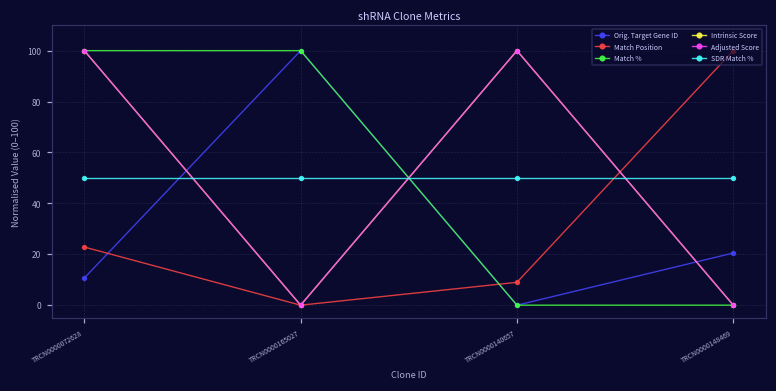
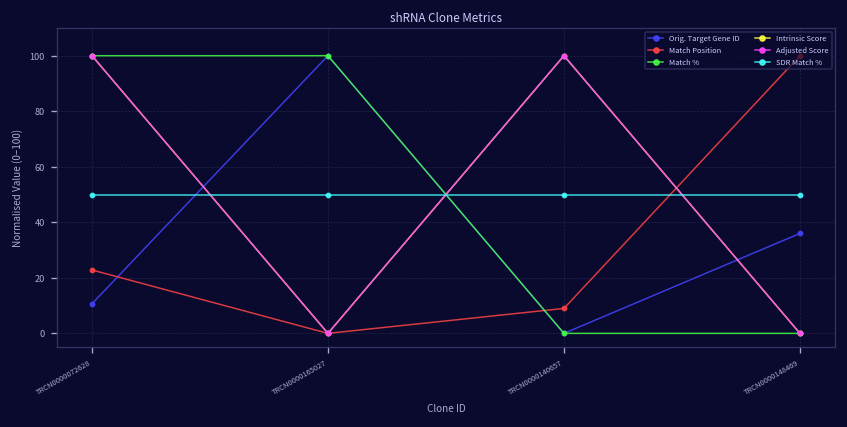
Orig. Target Gene ID, TRCN0000148469: 20 -> 36
